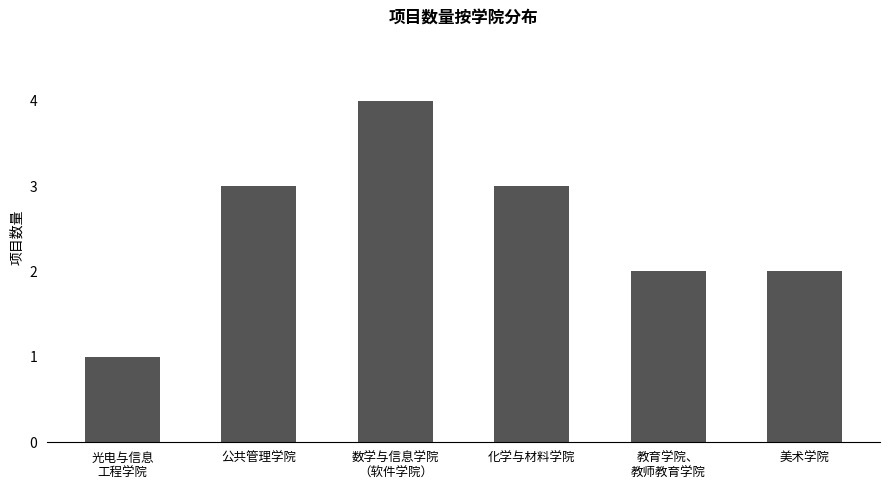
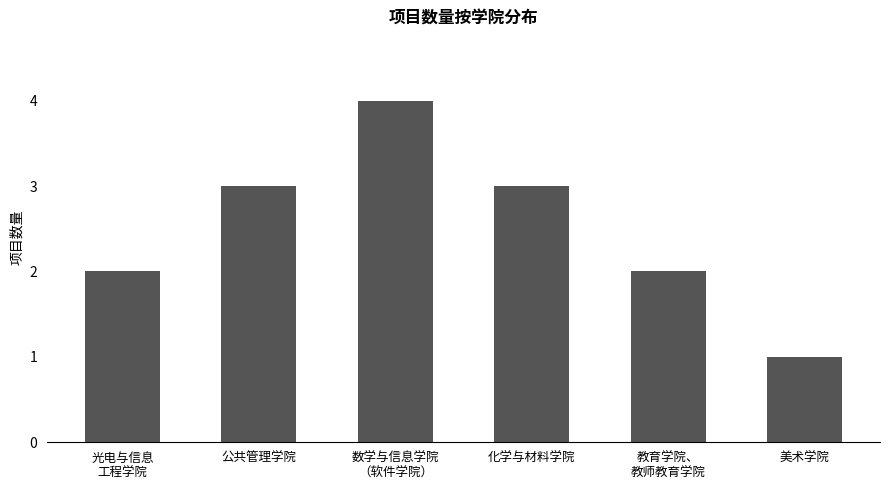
光电与信息 工程学院: 1 -> 2
美术学院: 2 -> 1
